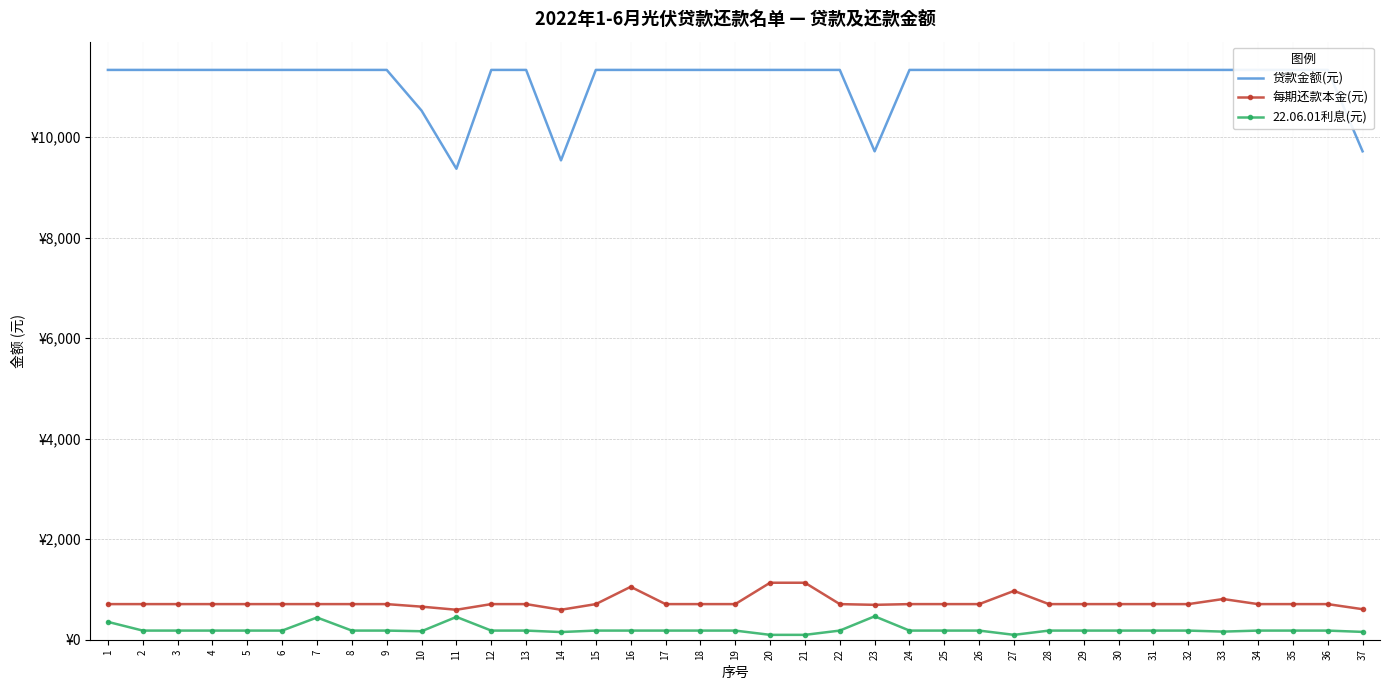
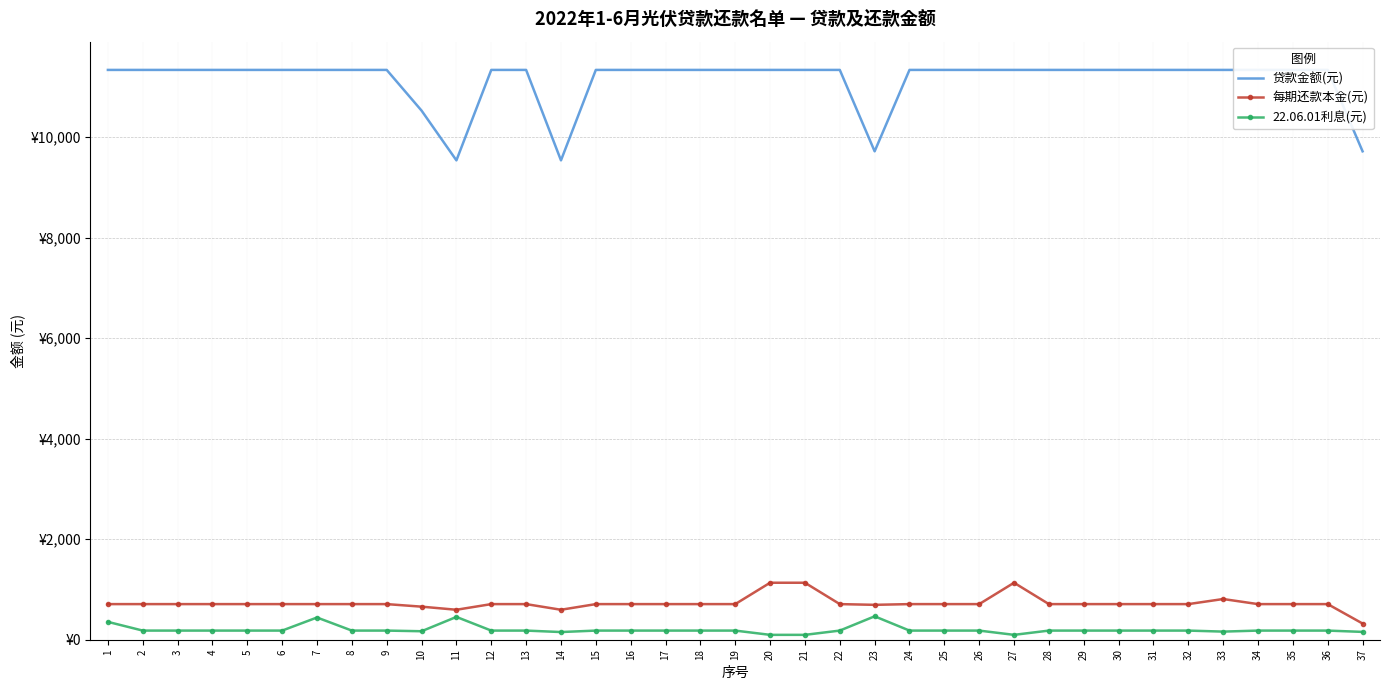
贷款金额(元), 11: ¥9,400 -> ¥9,500
每期还款本金(元), 16: ¥1,100 -> ¥700
每期还款本金(元), 27: ¥1,000 -> ¥1,100
每期还款本金(元), 37: ¥600 -> ¥300
